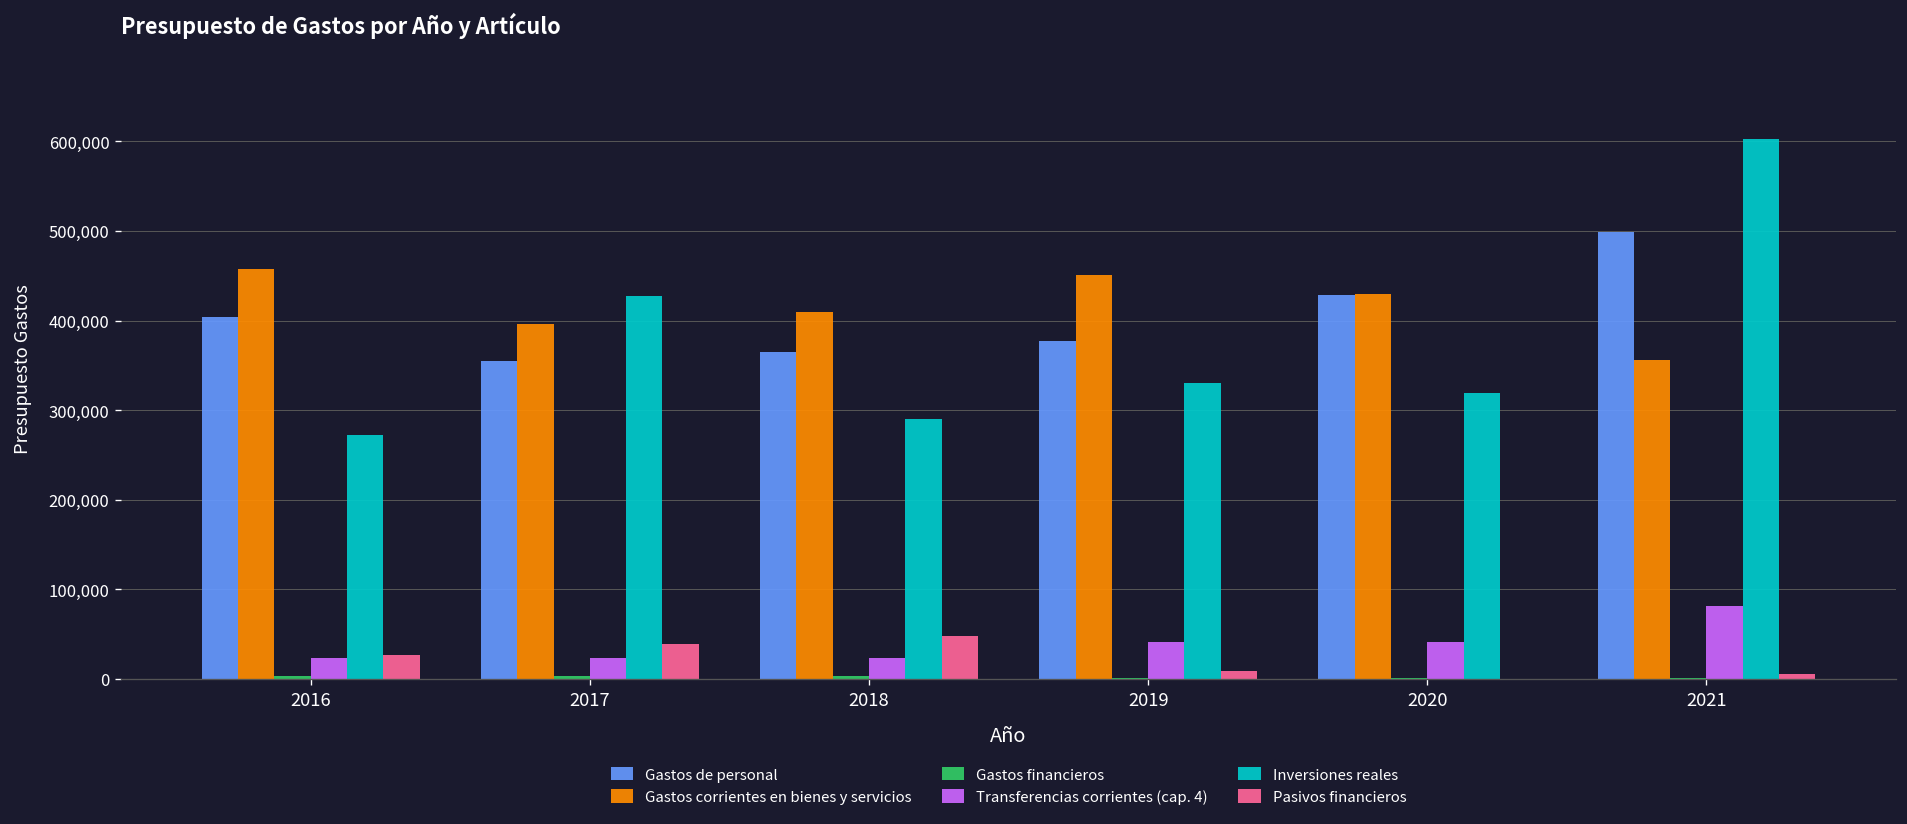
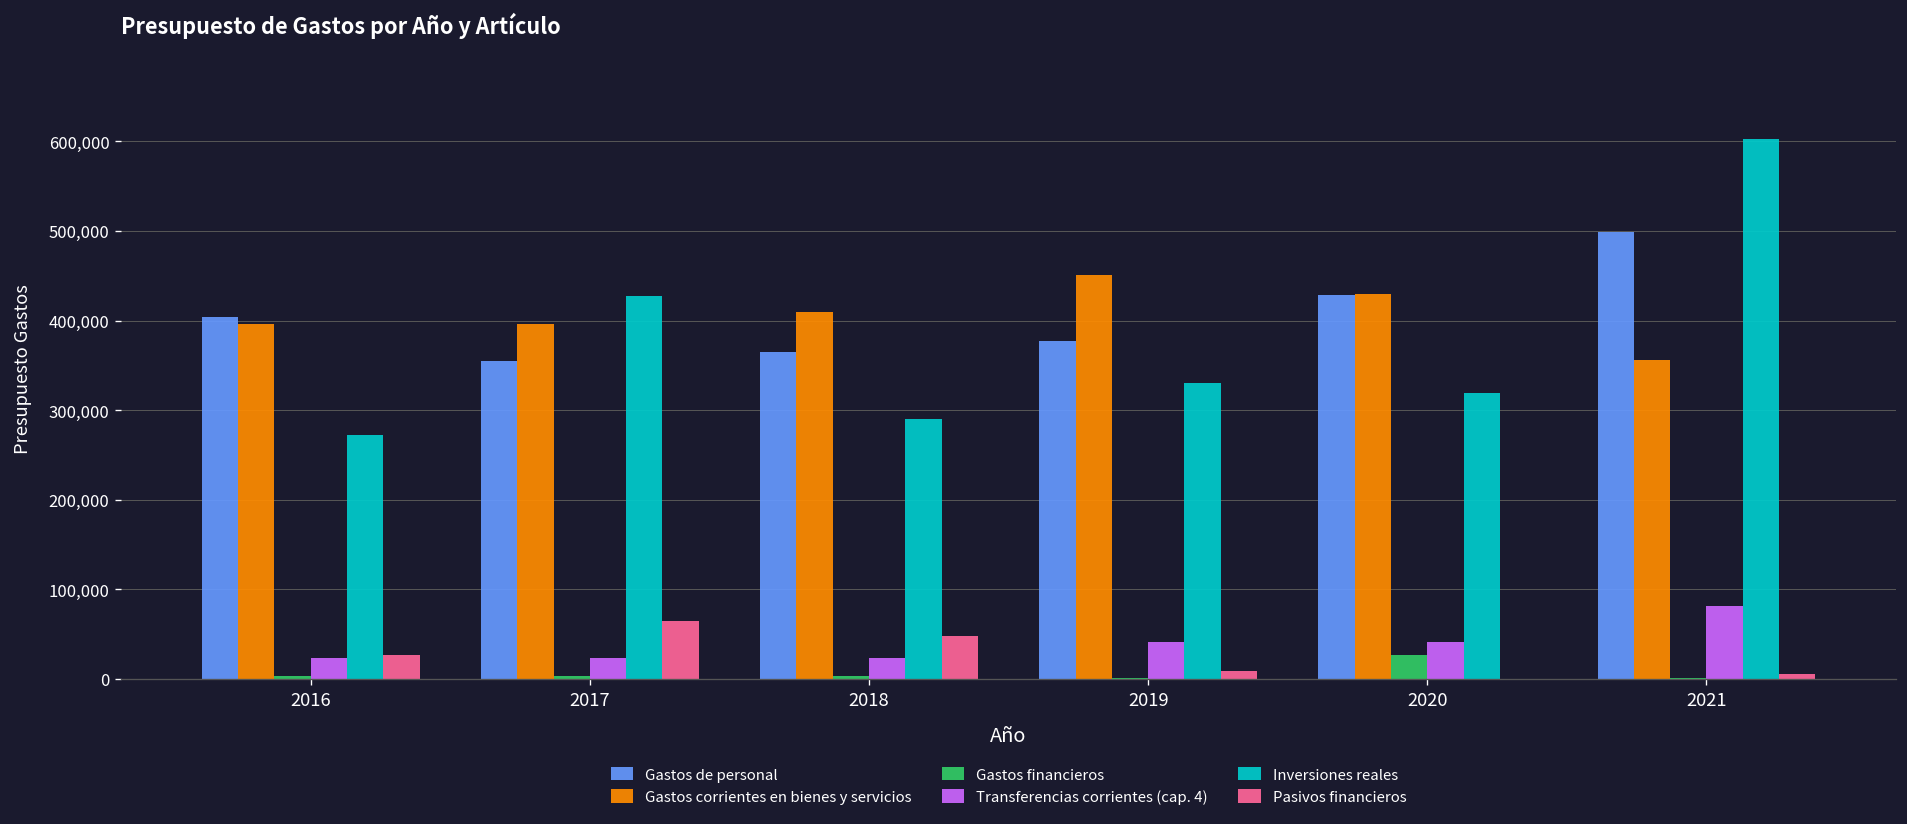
Gastos corrientes en bienes y servicios, 2016: 460,000 -> 400,000
Pasivos financieros, 2017: 40,000 -> 60,000
Gastos financieros, 2020: 0 -> 30,000
